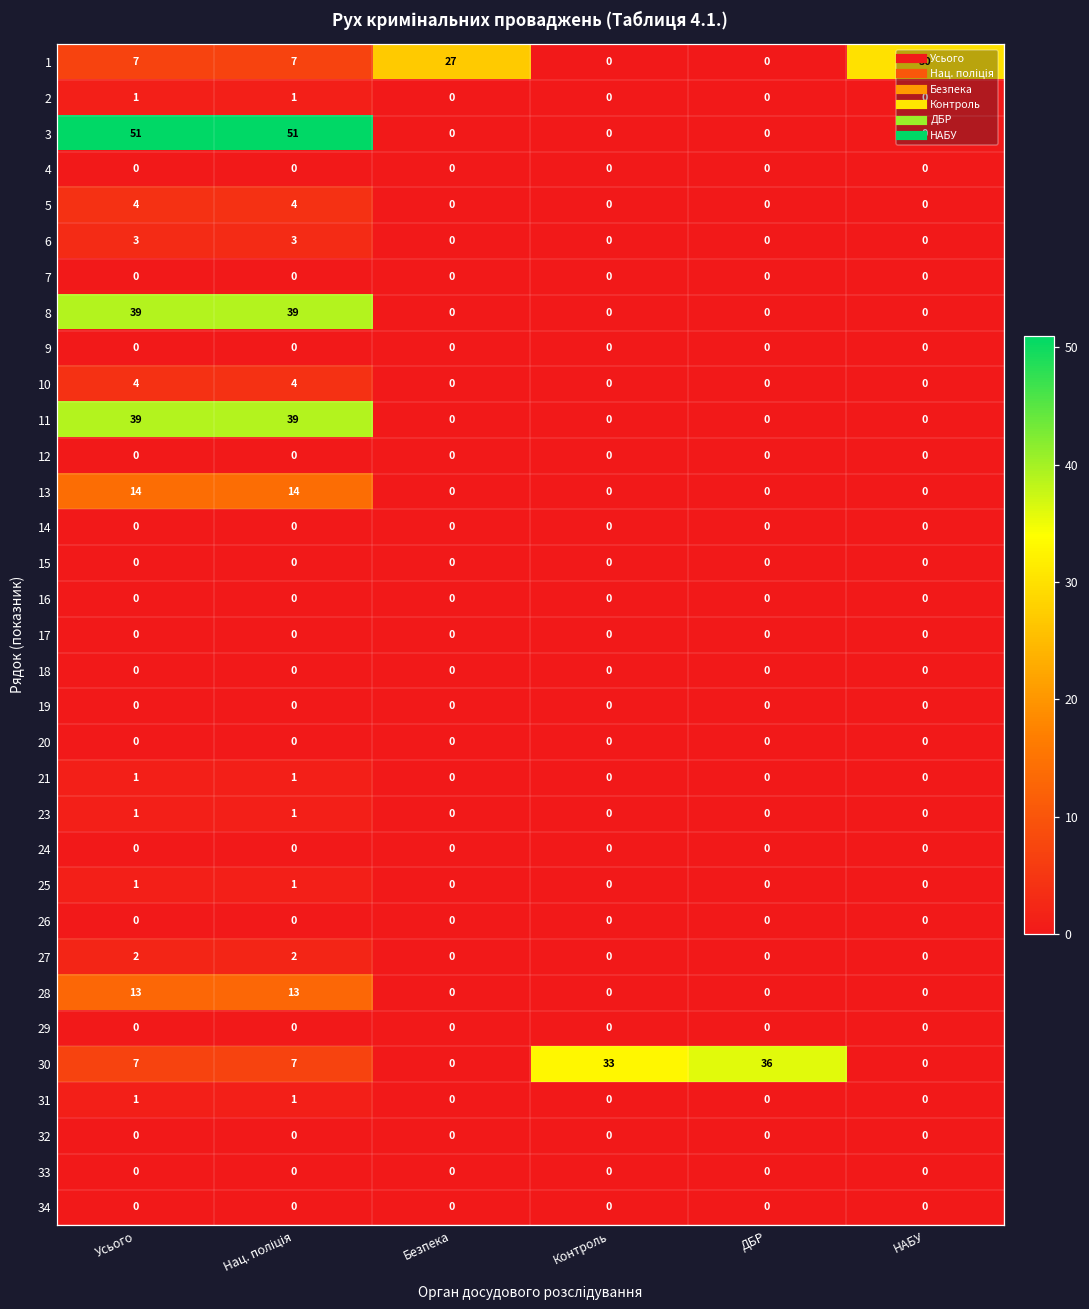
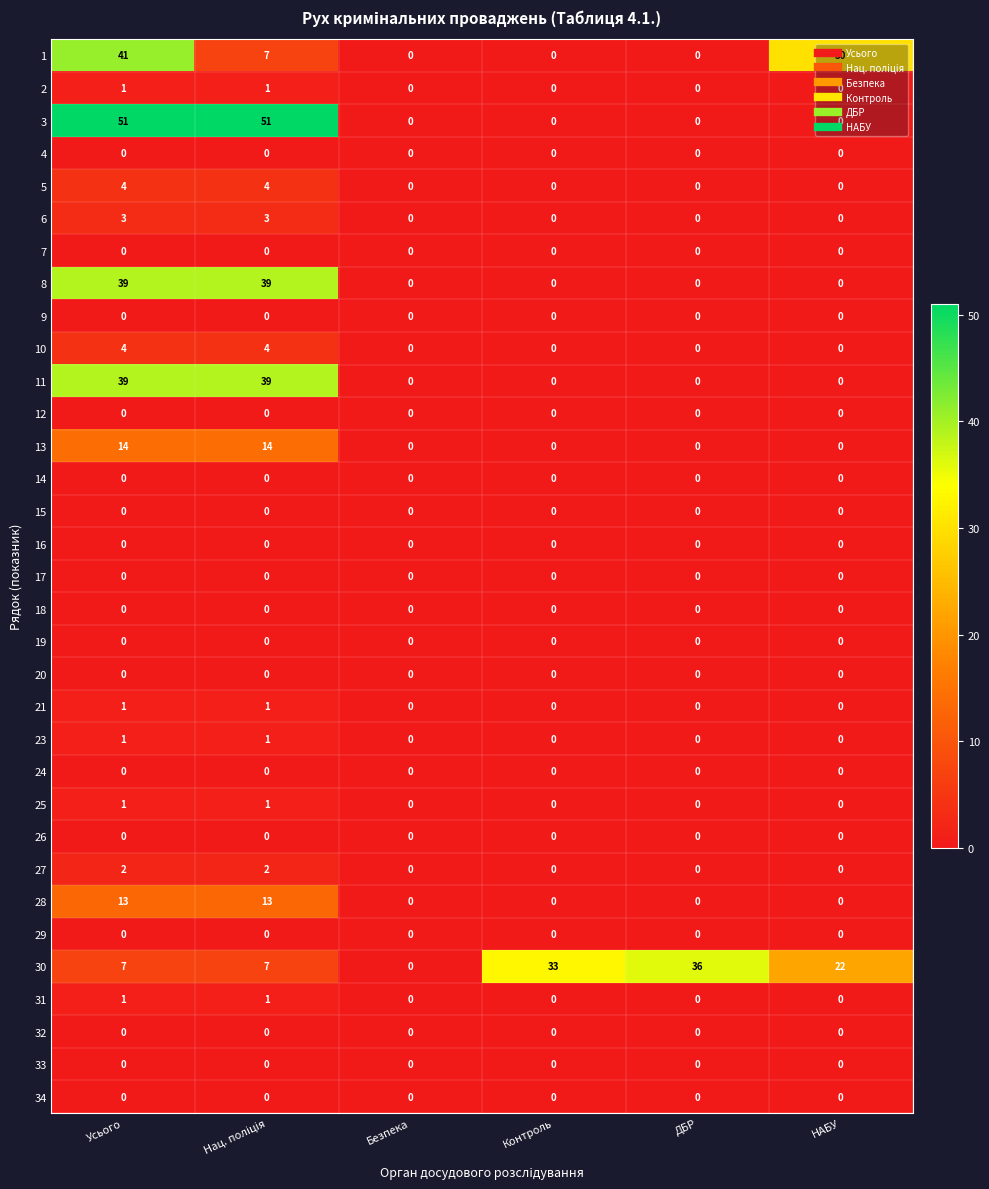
1, Усього: 7 -> 41
1, Безпека: 27 -> 0
30, НАБУ: 0 -> 22
